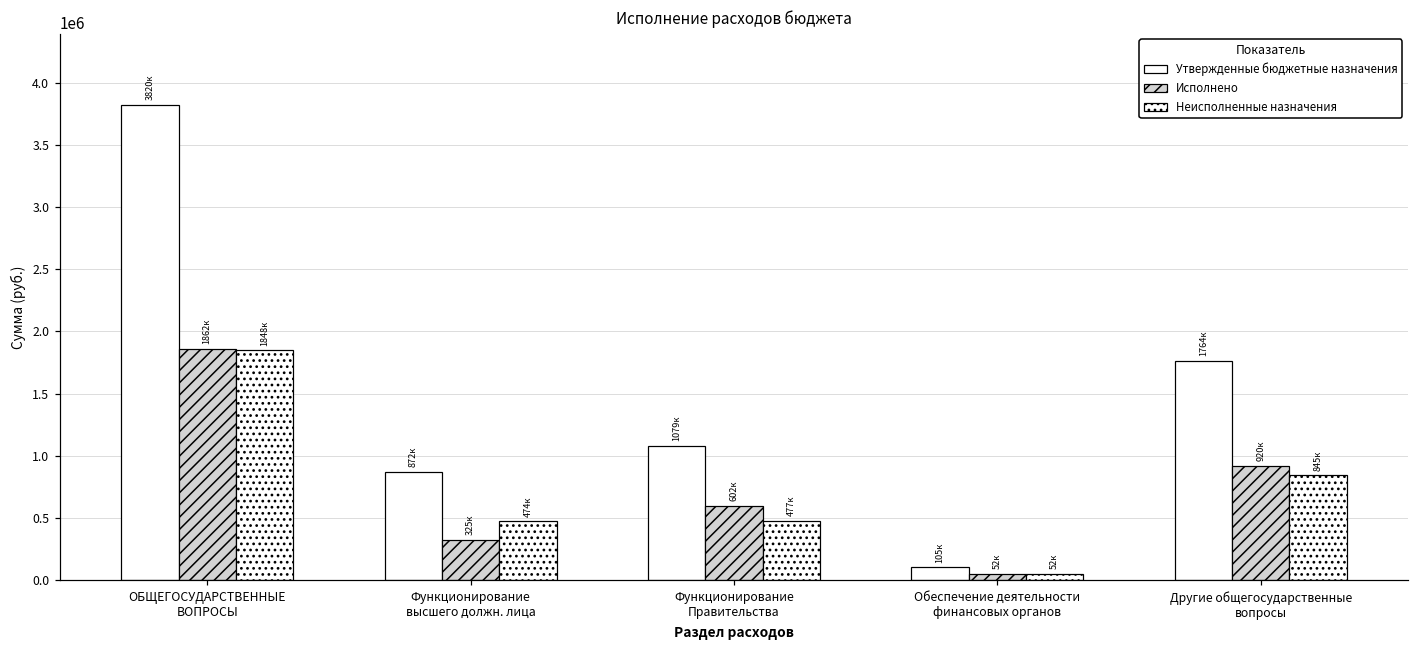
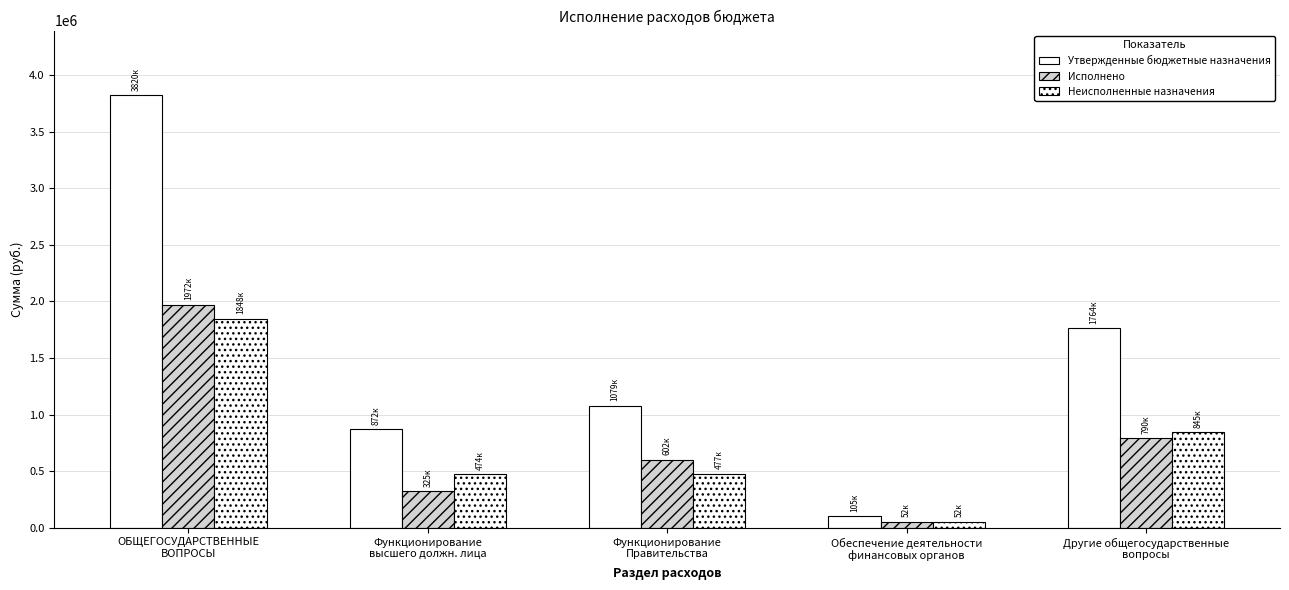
Исполнено, ОБЩЕГОСУДАРСТВЕННЫЕ ВОПРОСЫ: 1862к -> 1972к
Исполнено, Другие общегосударственные вопросы: 920к -> 790к
